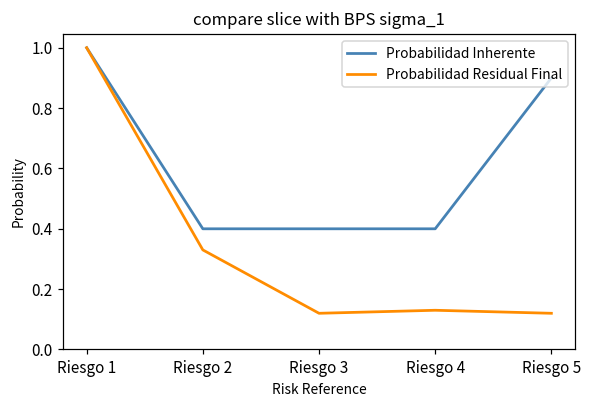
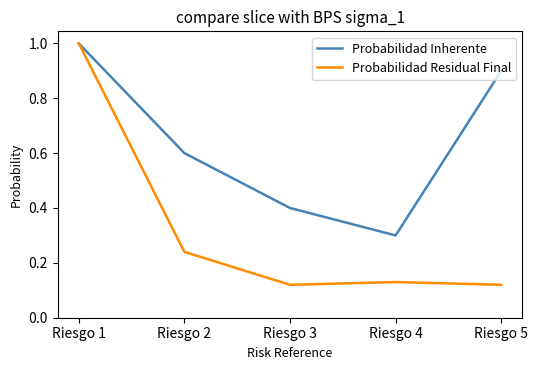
Probabilidad Inherente, Riesgo 2: 0.4 -> 0.6
Probabilidad Residual Final, Riesgo 2: 0.33 -> 0.24
Probabilidad Inherente, Riesgo 4: 0.4 -> 0.3
